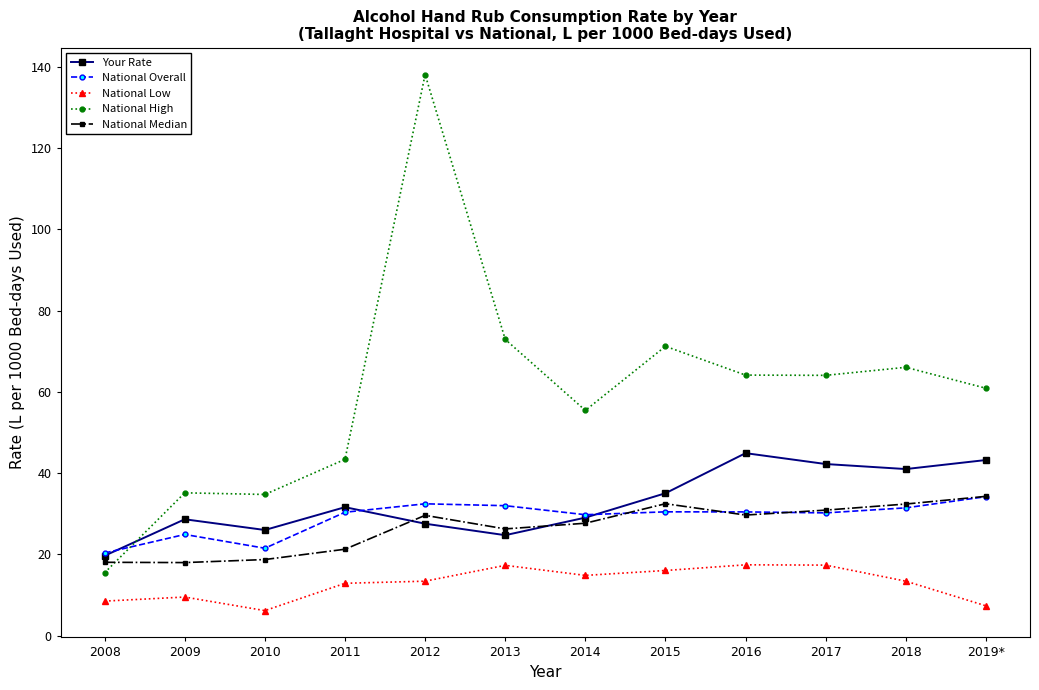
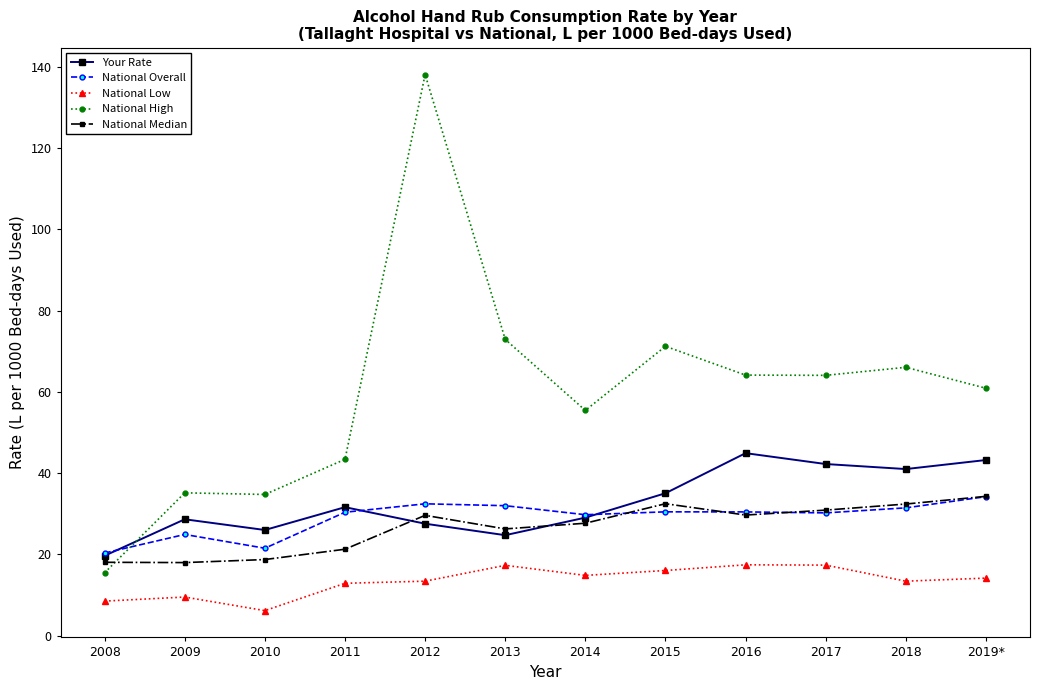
National Low, 2019*: 7 -> 14
